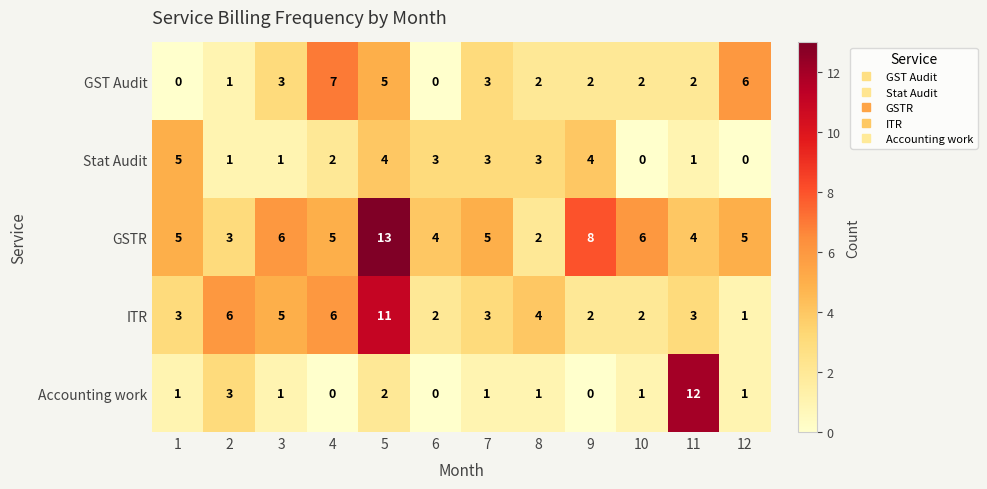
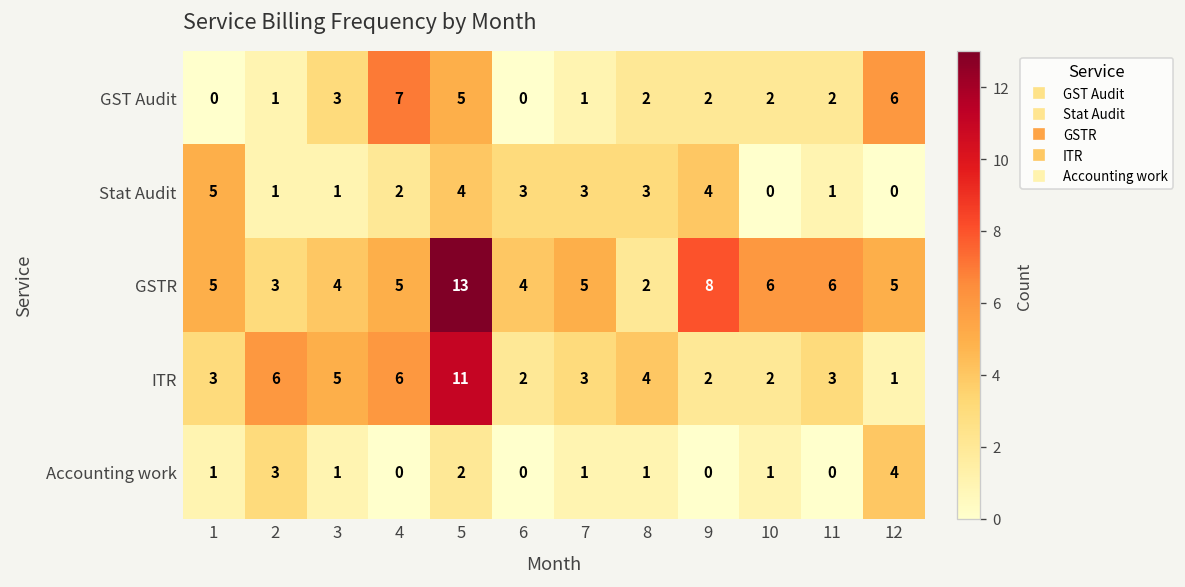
GST Audit, 7: 3 -> 1
GSTR, 3: 6 -> 4
GSTR, 11: 4 -> 6
Accounting work, 11: 12 -> 0
Accounting work, 12: 1 -> 4
